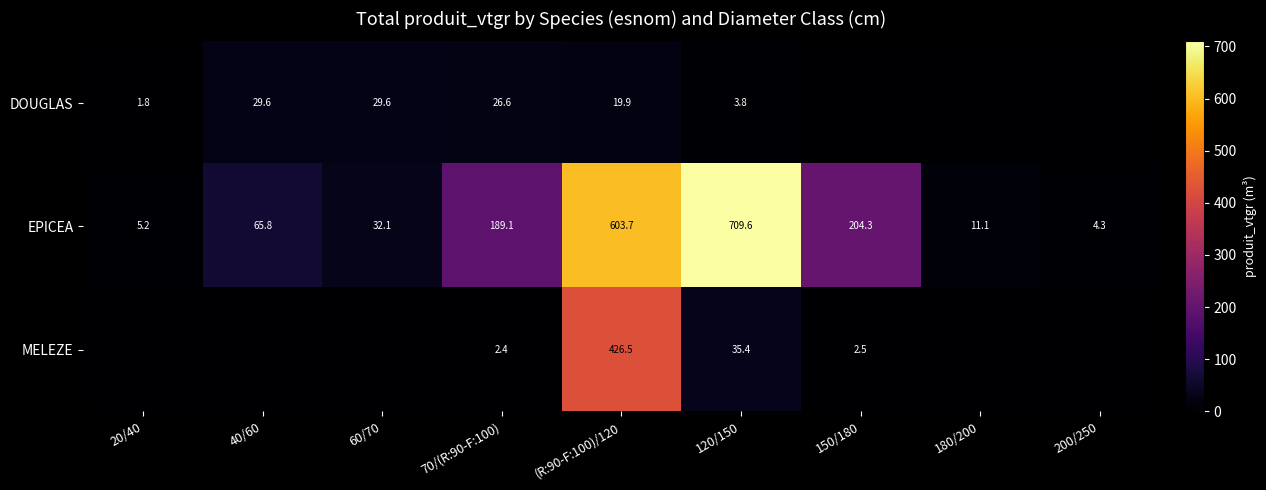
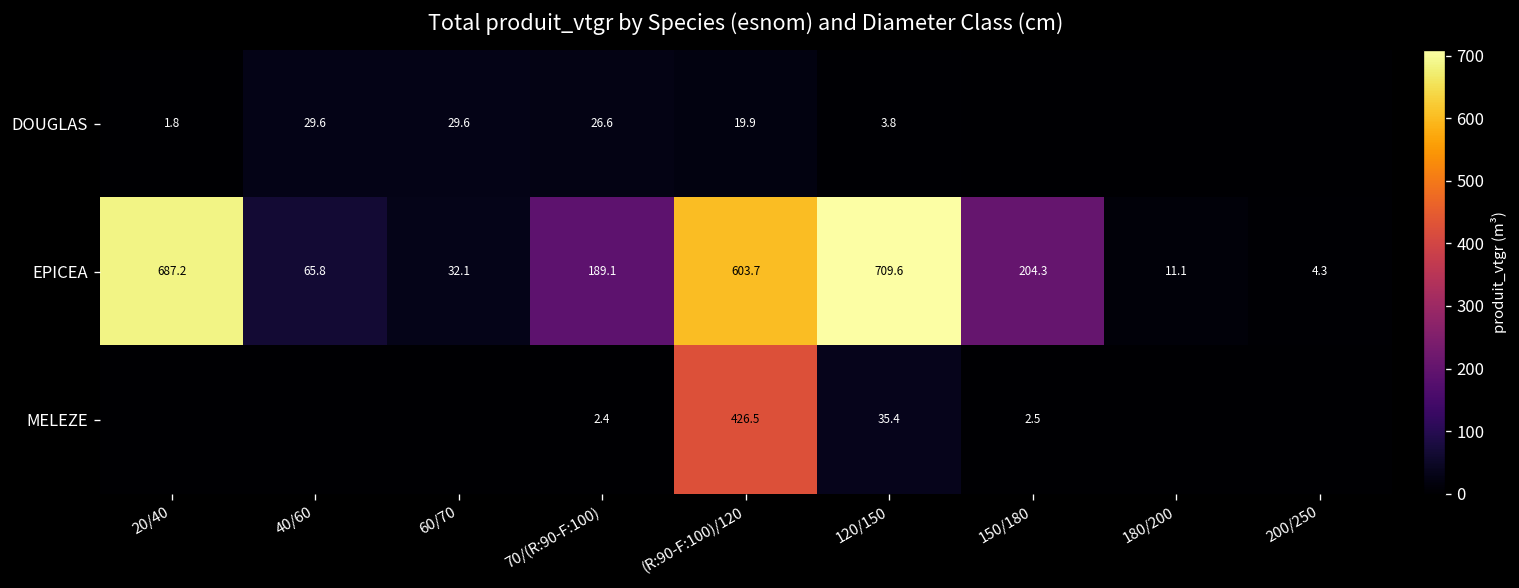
EPICEA, 20/40: 5.2 -> 687.2
